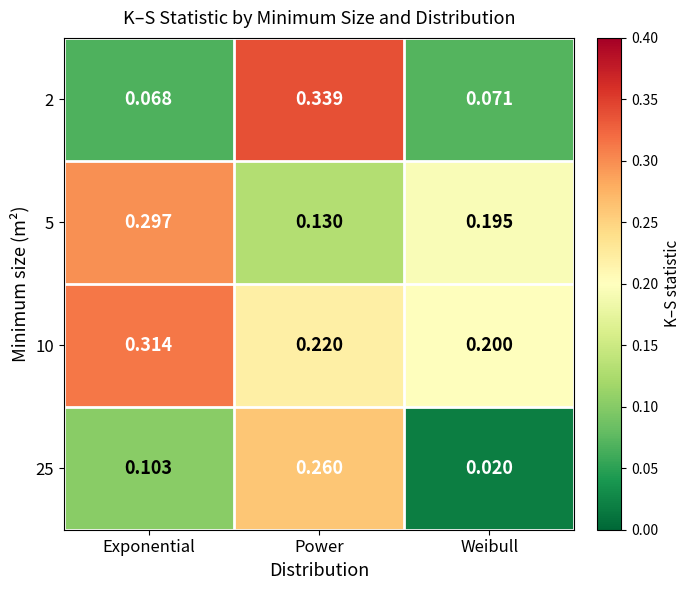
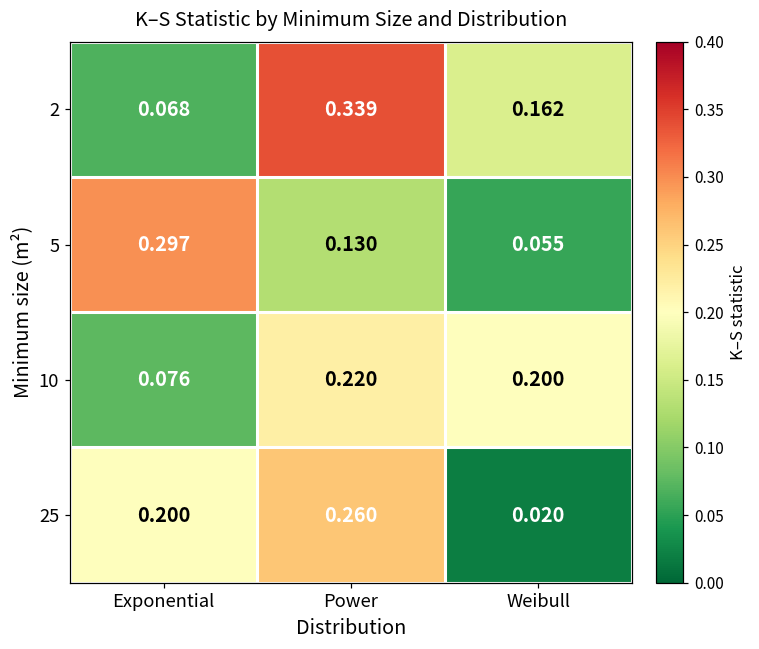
2, Weibull: 0.071 -> 0.162
5, Weibull: 0.195 -> 0.055
10, Exponential: 0.314 -> 0.076
25, Exponential: 0.103 -> 0.200
